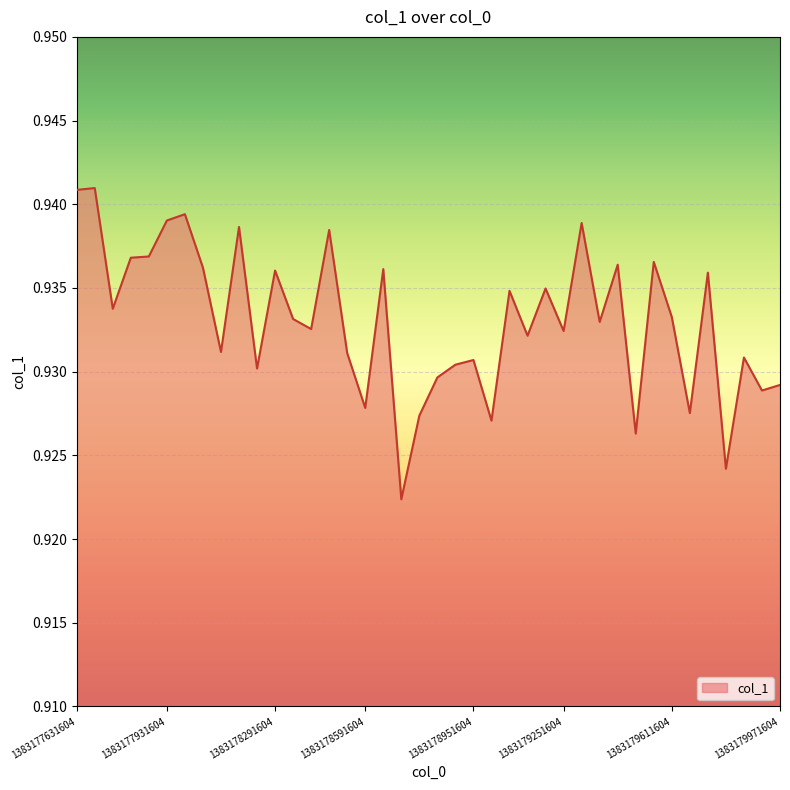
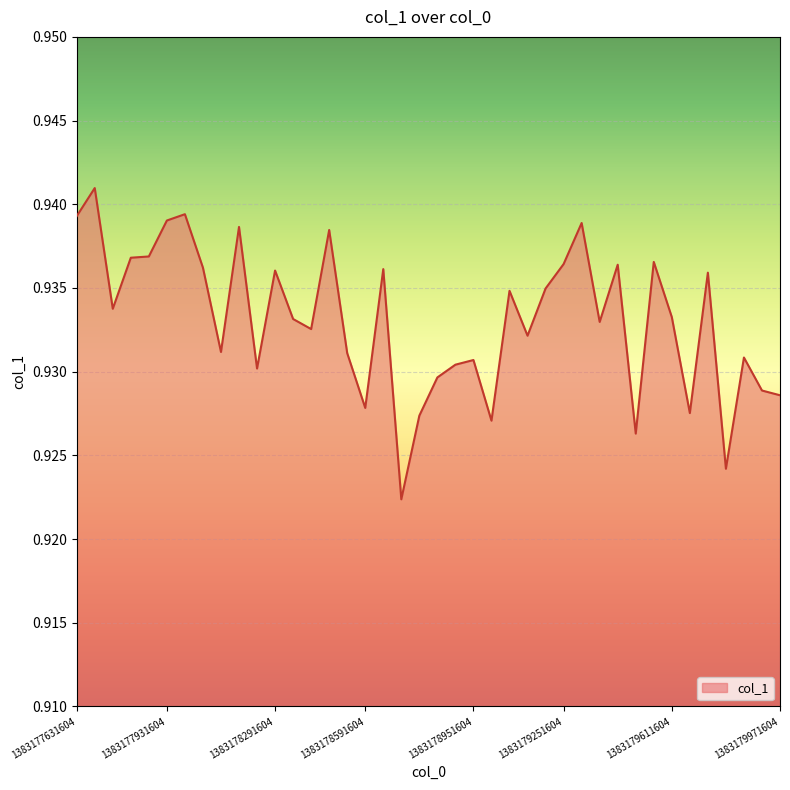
1383177631604: 0.9409 -> 0.9393
1383179251604: 0.9324 -> 0.9364
1383179971604: 0.9292 -> 0.9286
